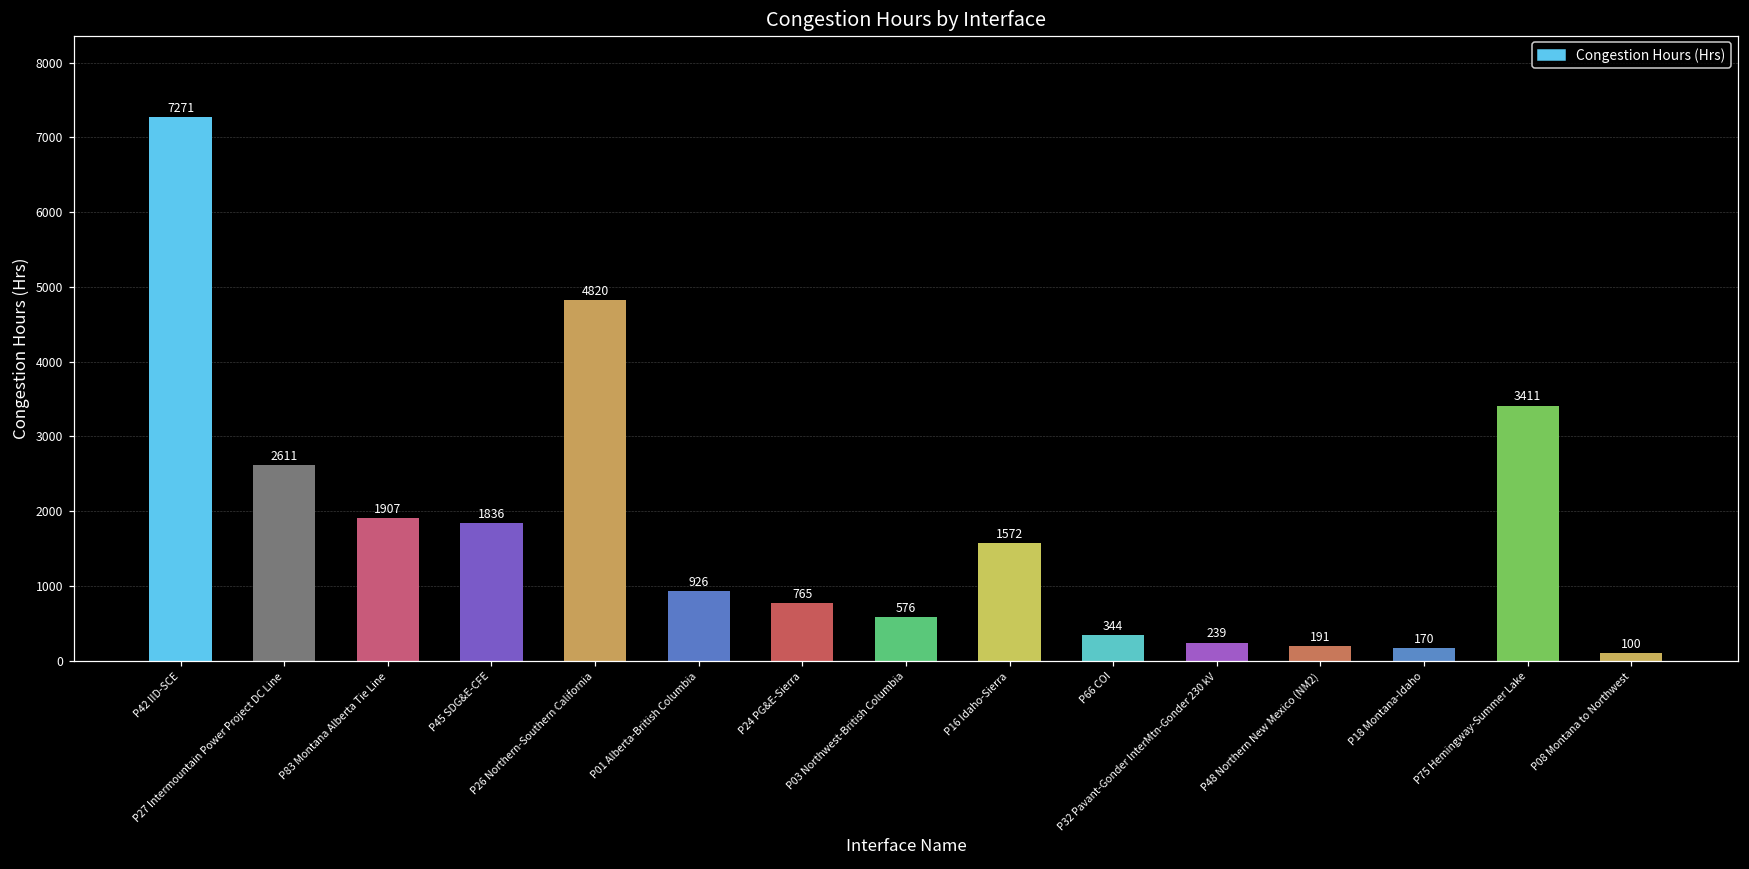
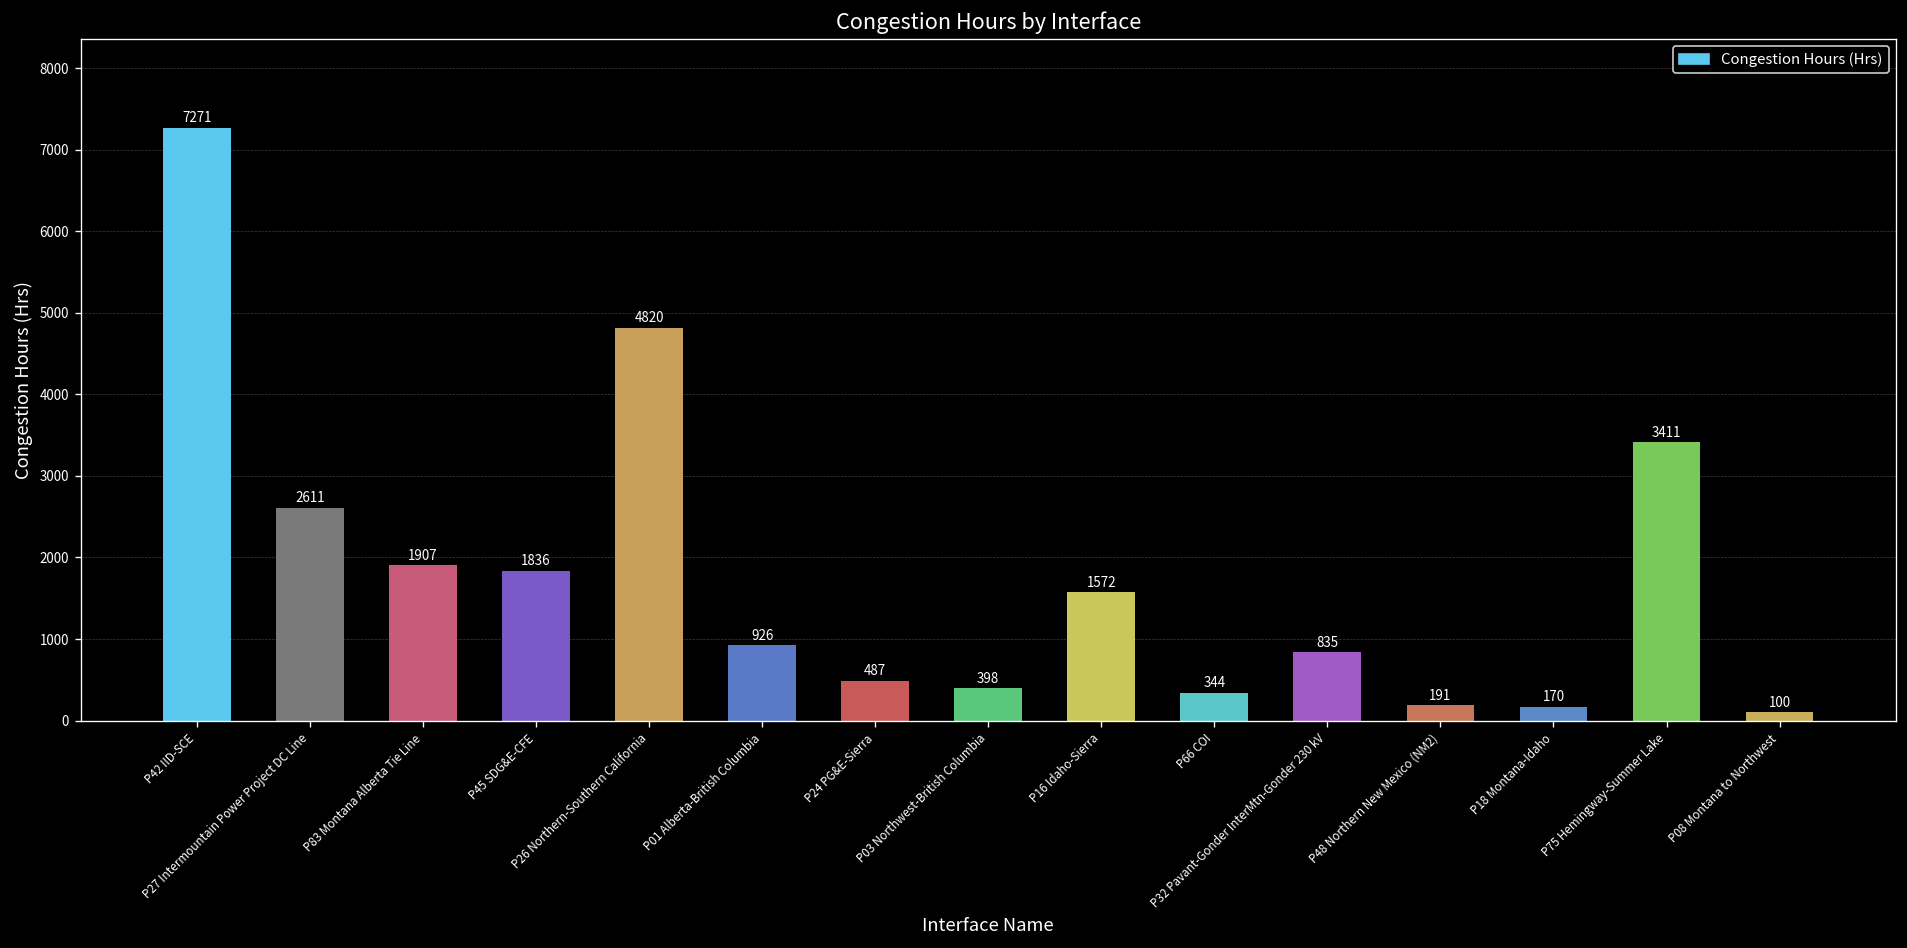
P24 PG&E-Sierra: 765 -> 487
P03 Northwest-British Columbia: 576 -> 398
P32 Pavant-Gonder InterMtn-Gonder 230 kV: 239 -> 835
